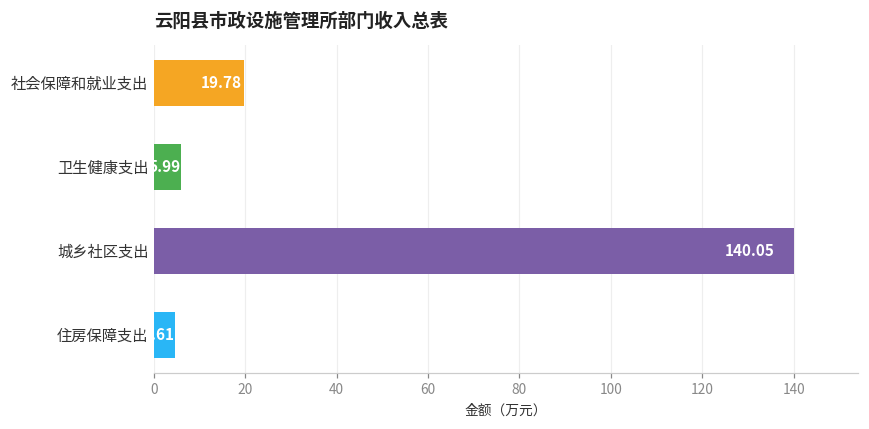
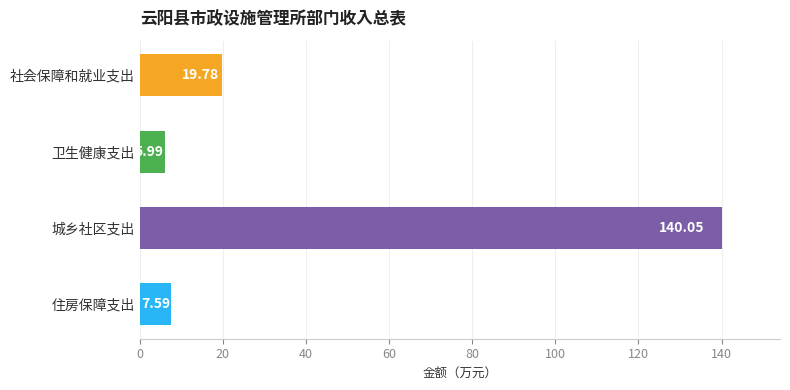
住房保障支出: 4.61 -> 7.59
